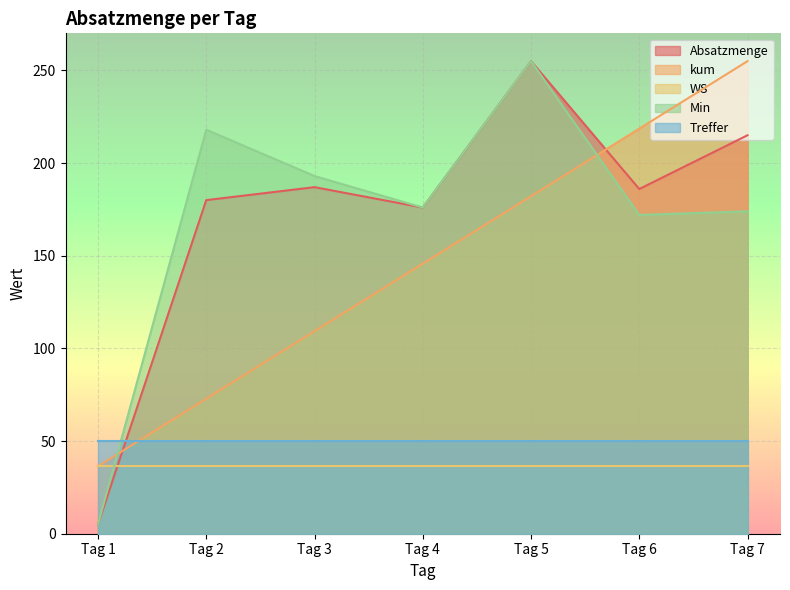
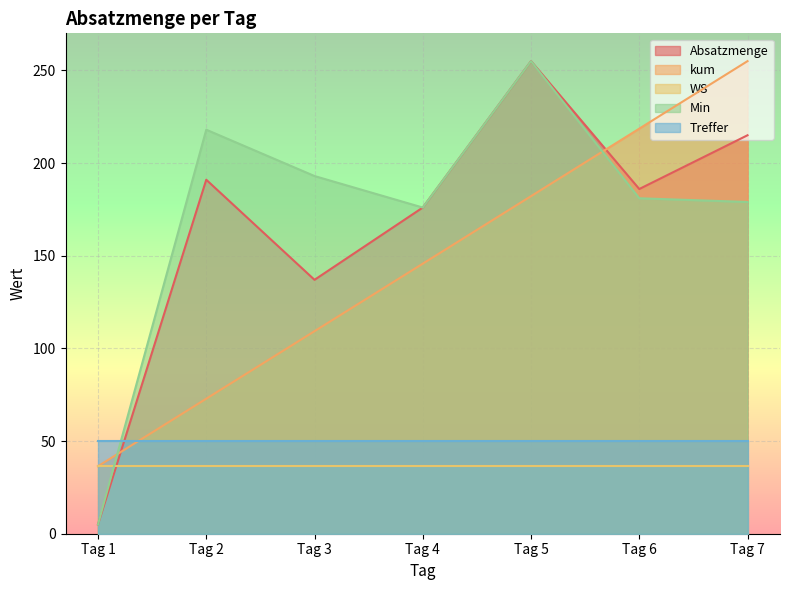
Absatzmenge, Tag 2: 180 -> 191
Absatzmenge, Tag 3: 187 -> 137
Min, Tag 6: 172 -> 181
Min, Tag 7: 174 -> 179
